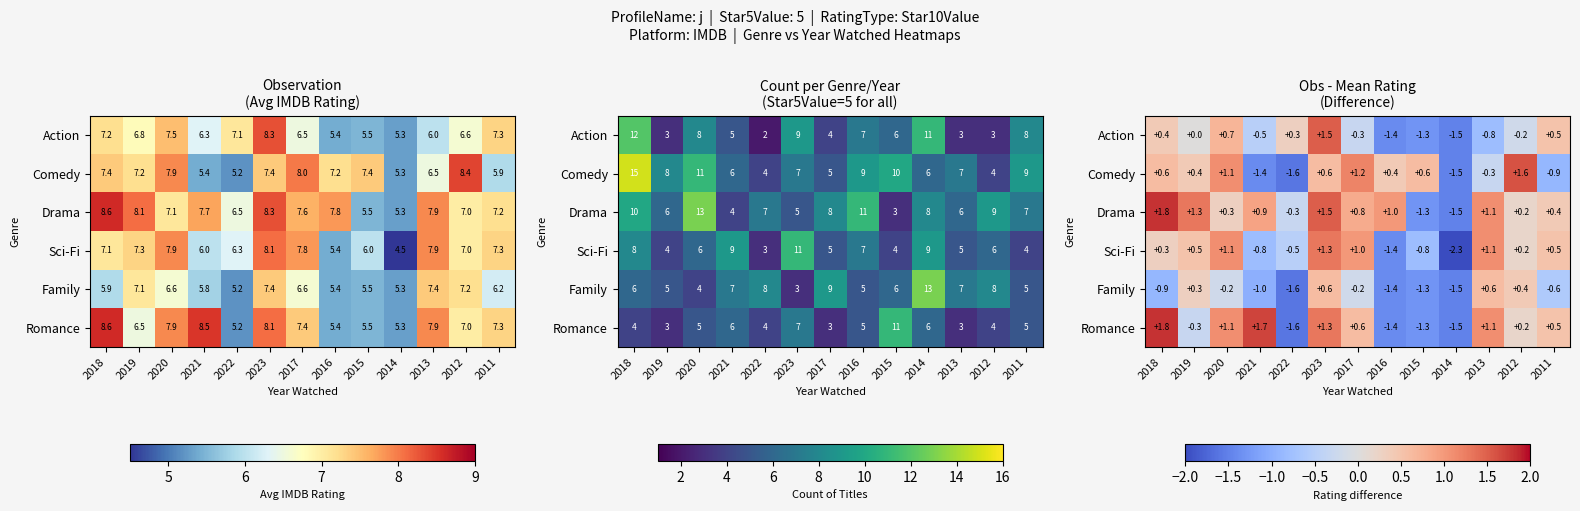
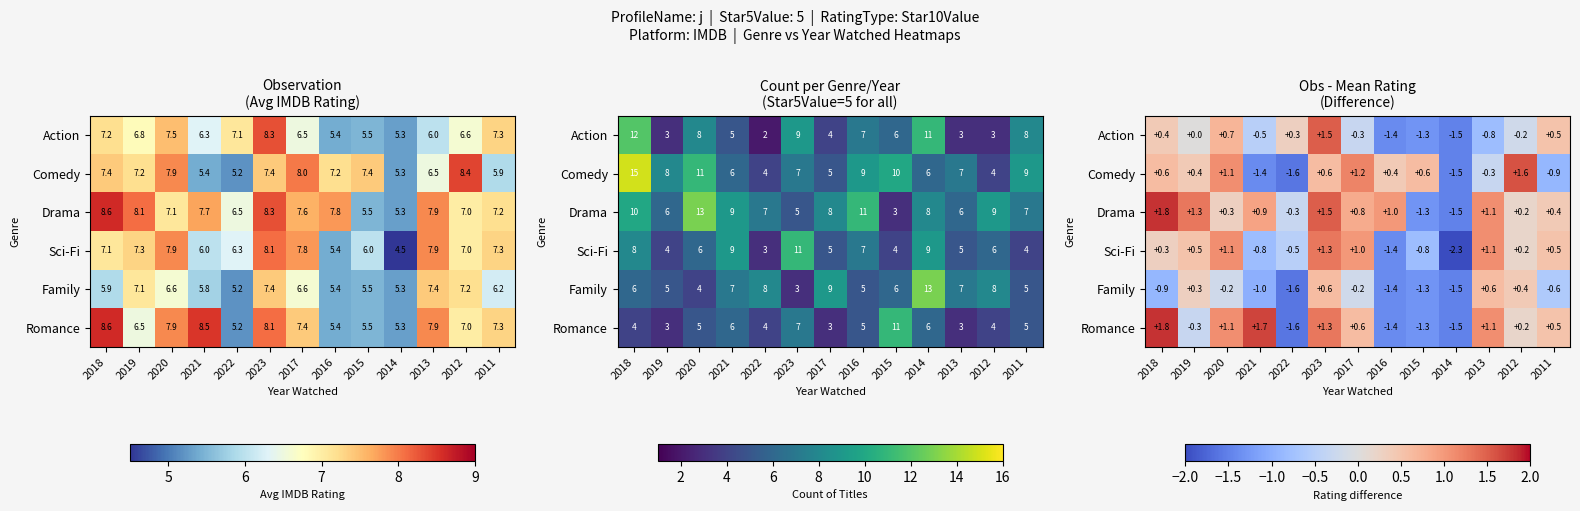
Count per Genre/Year (Star5Value=5 for all), Drama, 2021: 4 -> 9
